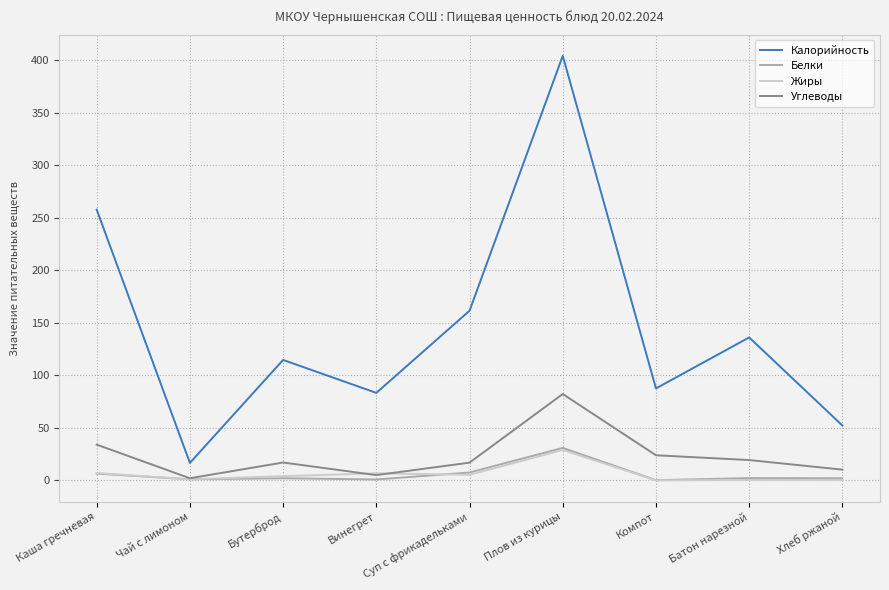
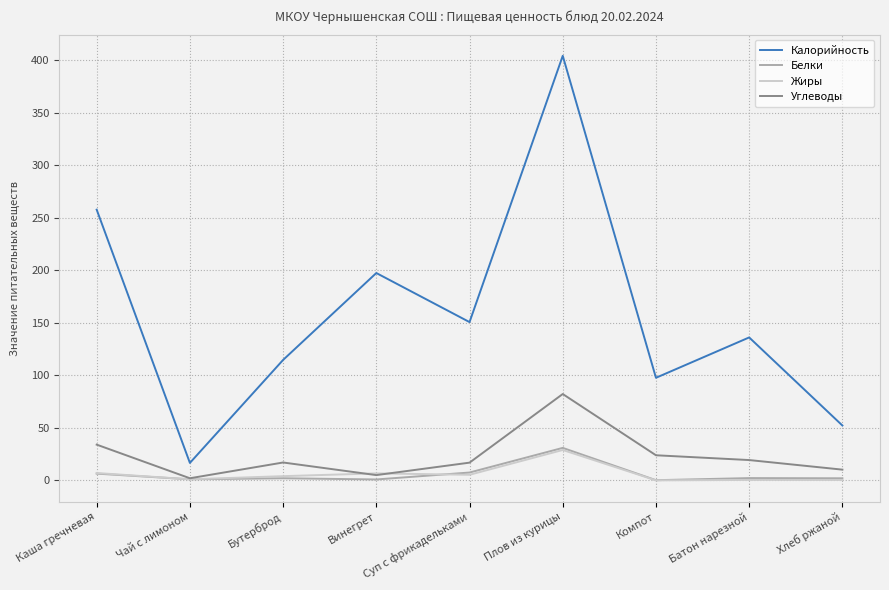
Калорийность, Винегрет: 83 -> 197
Калорийность, Суп с фрикадельками: 161 -> 151
Калорийность, Компот: 88 -> 98
